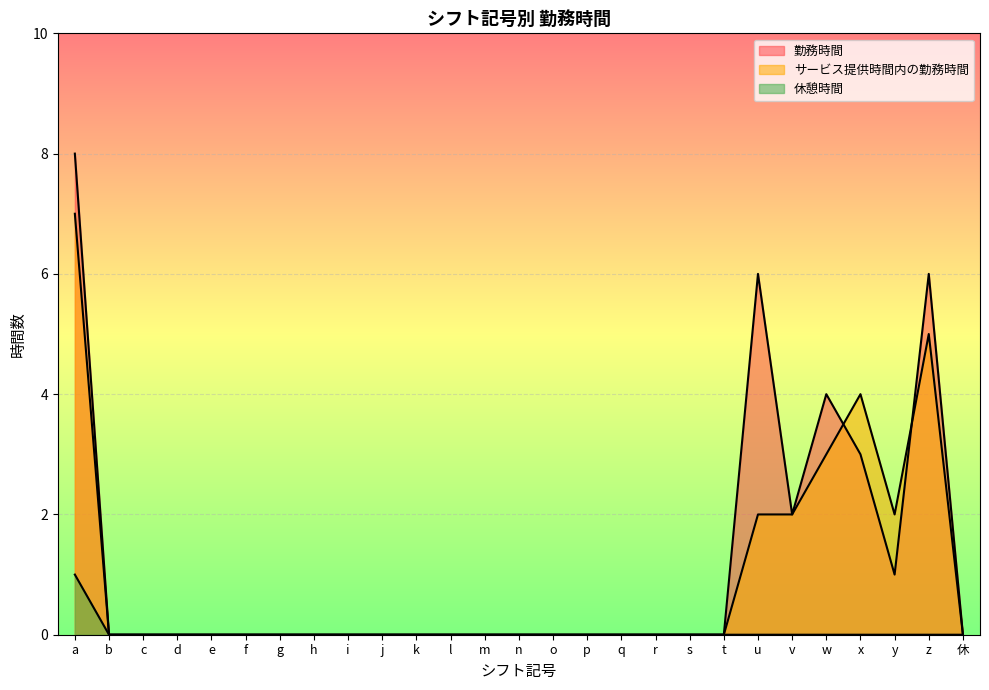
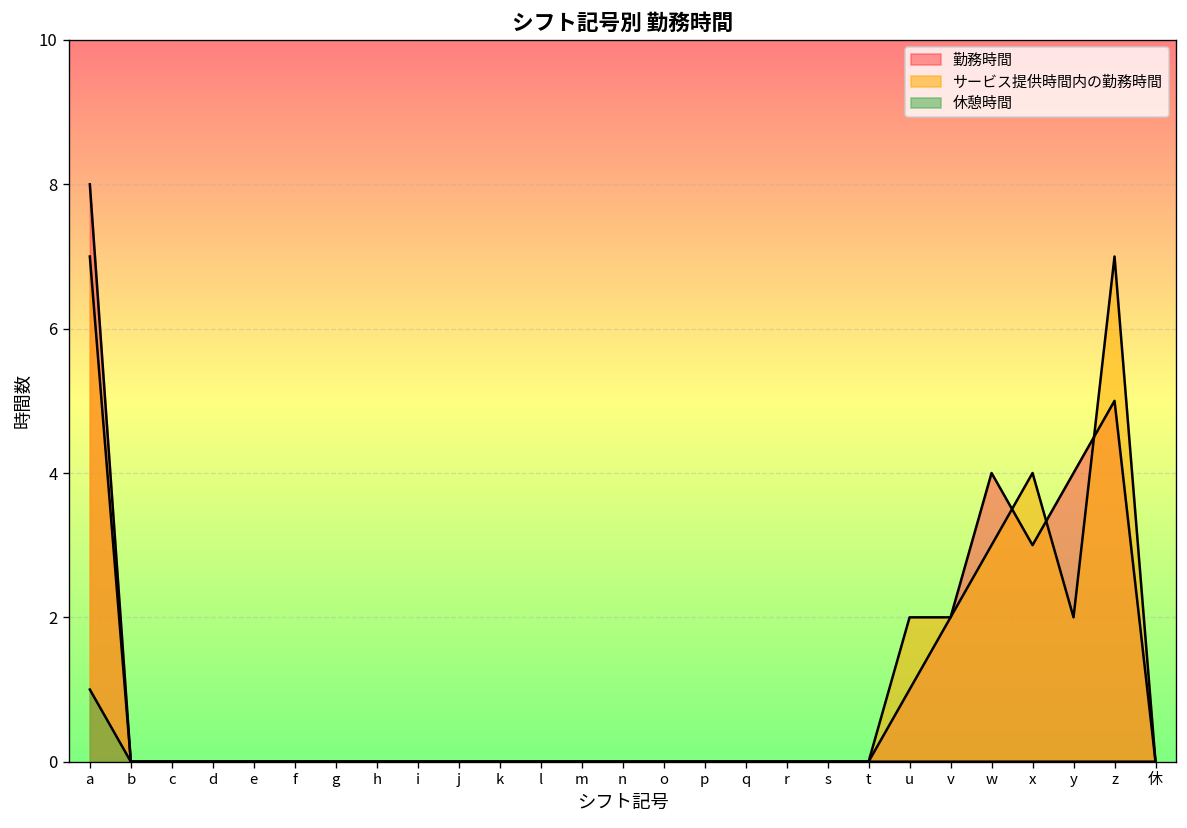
勤務時間, u: 6 -> 1
勤務時間, y: 1 -> 4
勤務時間, z: 6 -> 5
サービス提供時間内の勤務時間, z: 5 -> 7
